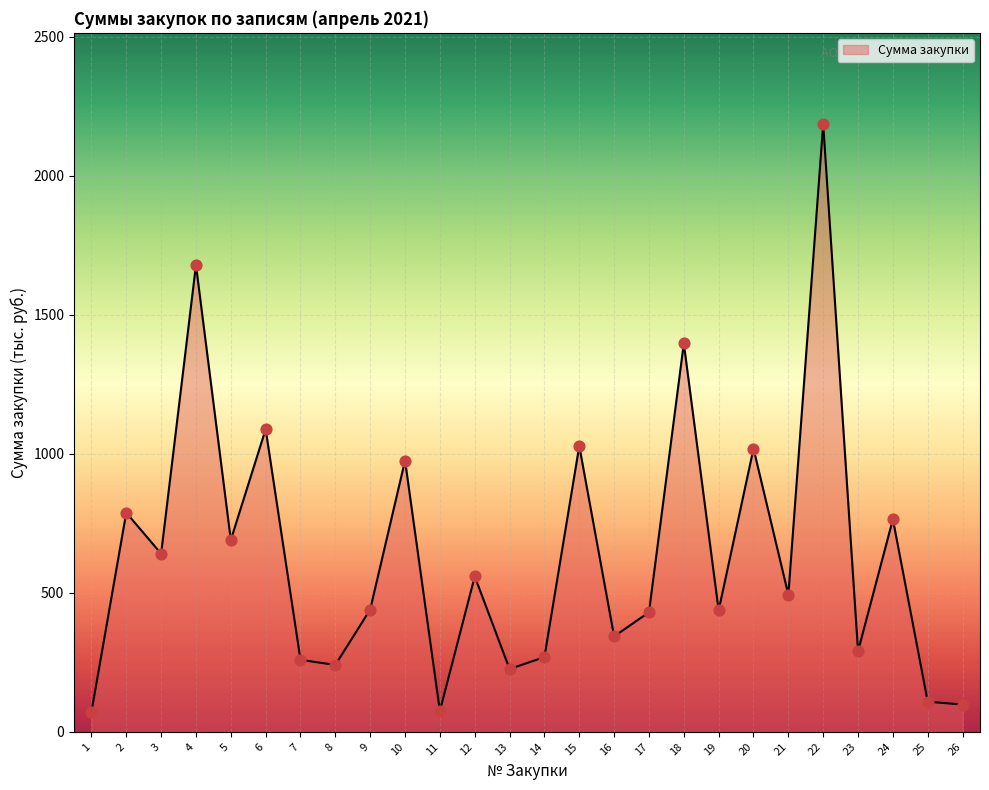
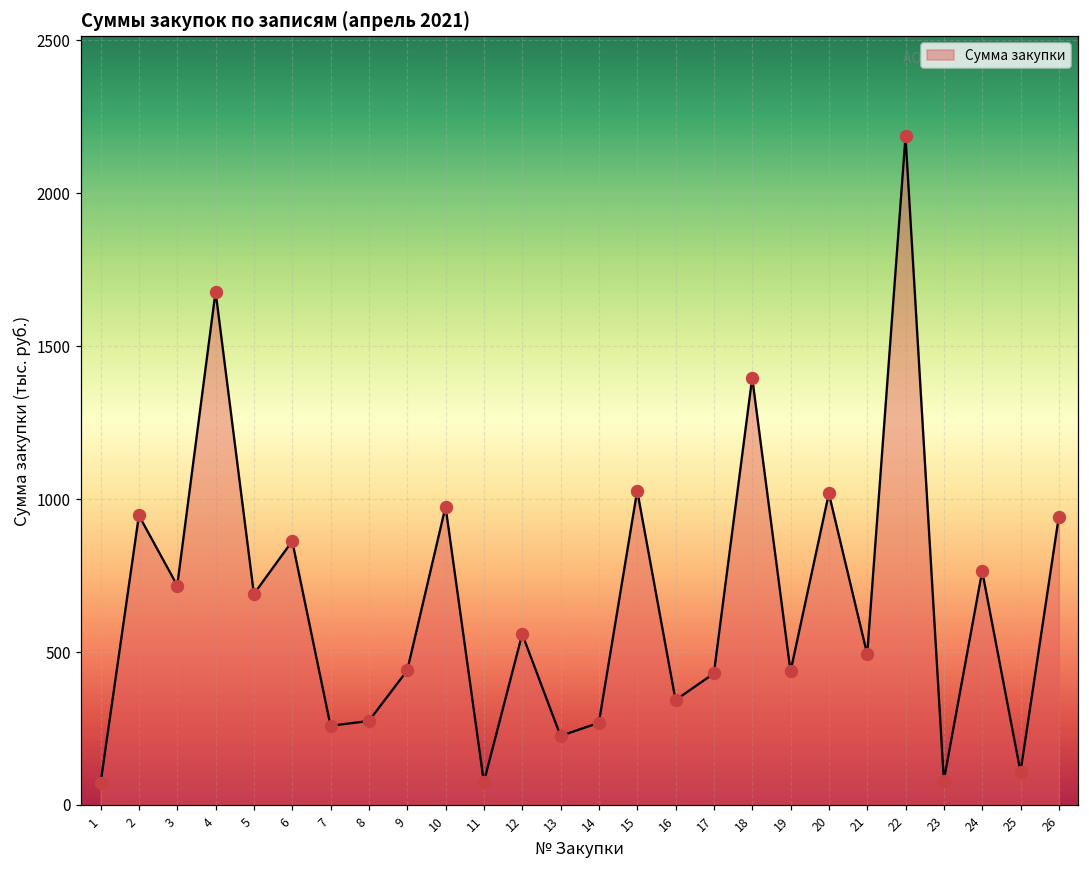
2: 790 -> 950
3: 640 -> 720
6: 1090 -> 860
8: 240 -> 270
23: 290 -> 80
26: 100 -> 940
